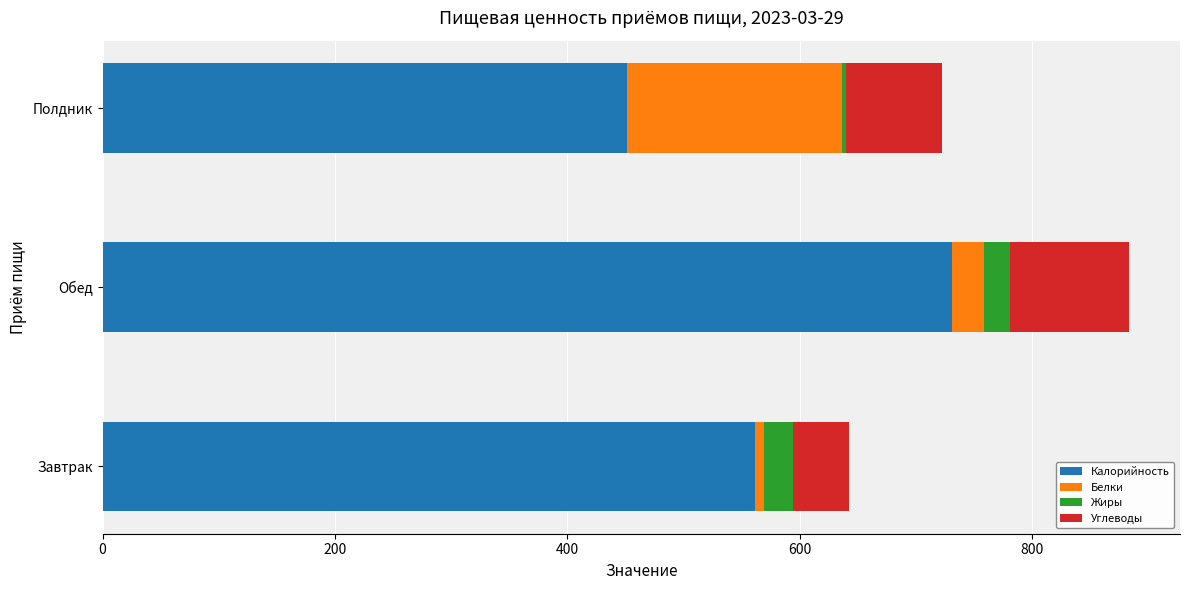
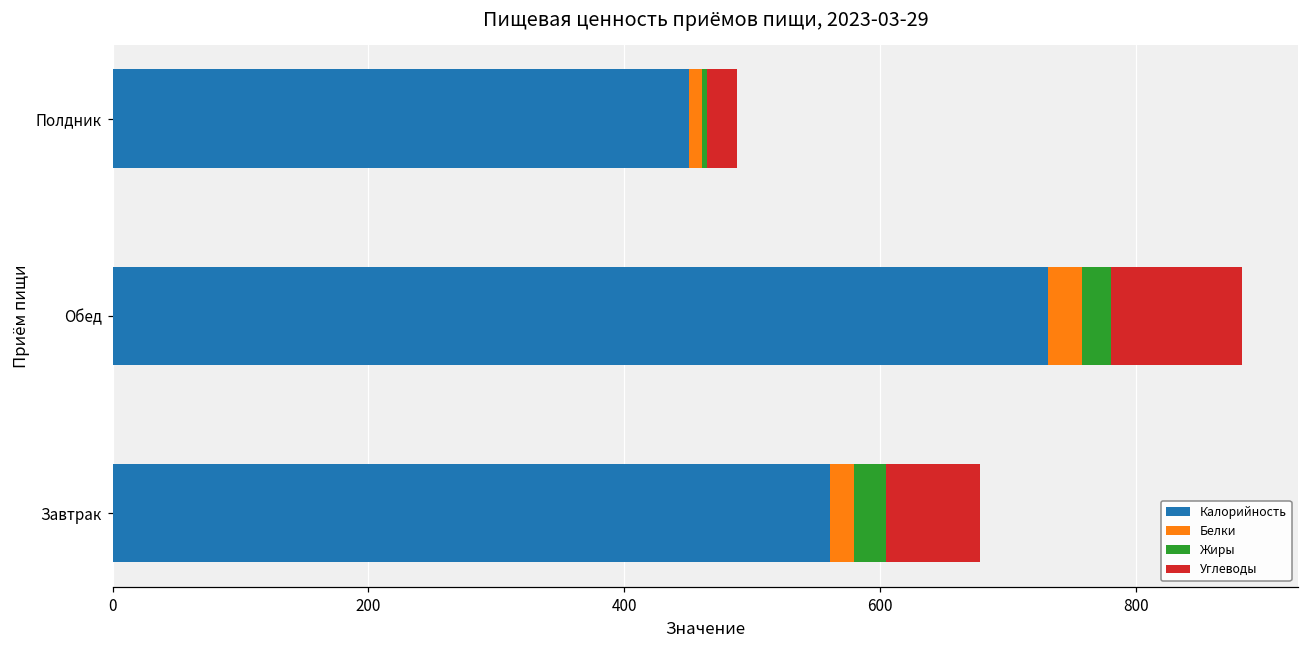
Белки, Полдник: 185 -> 10
Углеводы, Полдник: 82 -> 23
Белки, Завтрак: 8 -> 18
Углеводы, Завтрак: 49 -> 74
